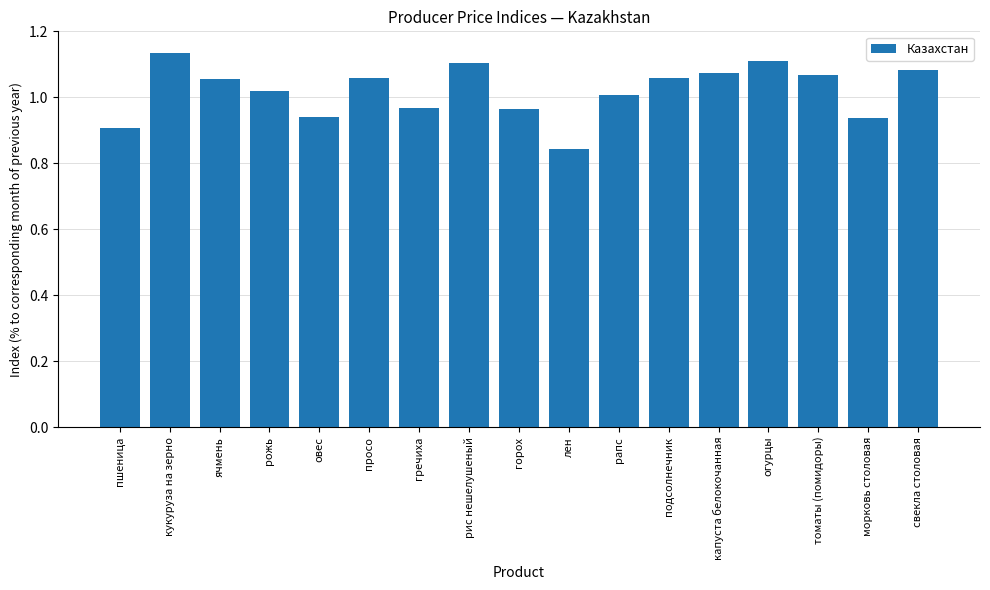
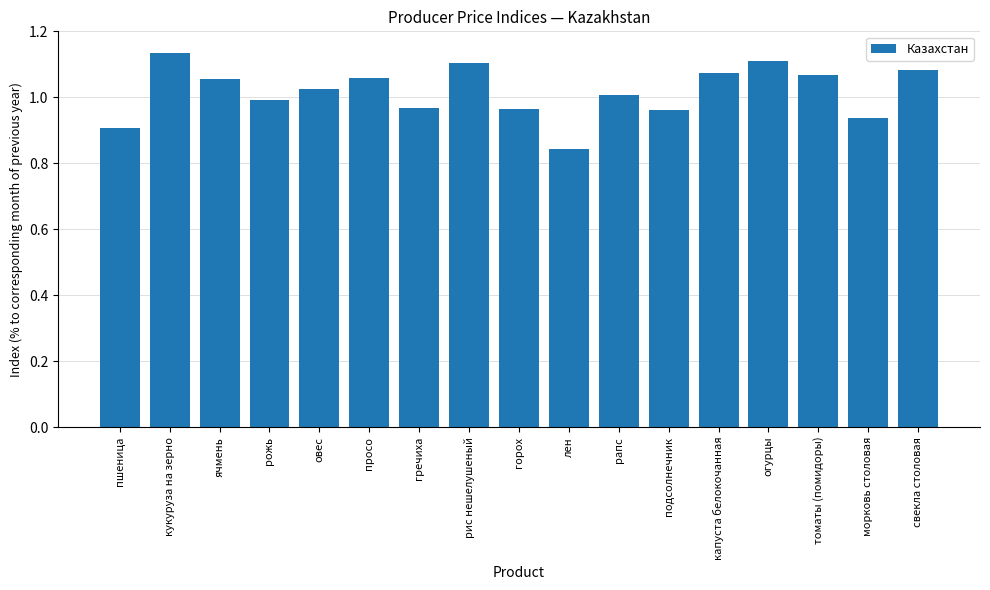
рожь: 1.02 -> 0.99
овес: 0.94 -> 1.02
подсолнечник: 1.06 -> 0.96
